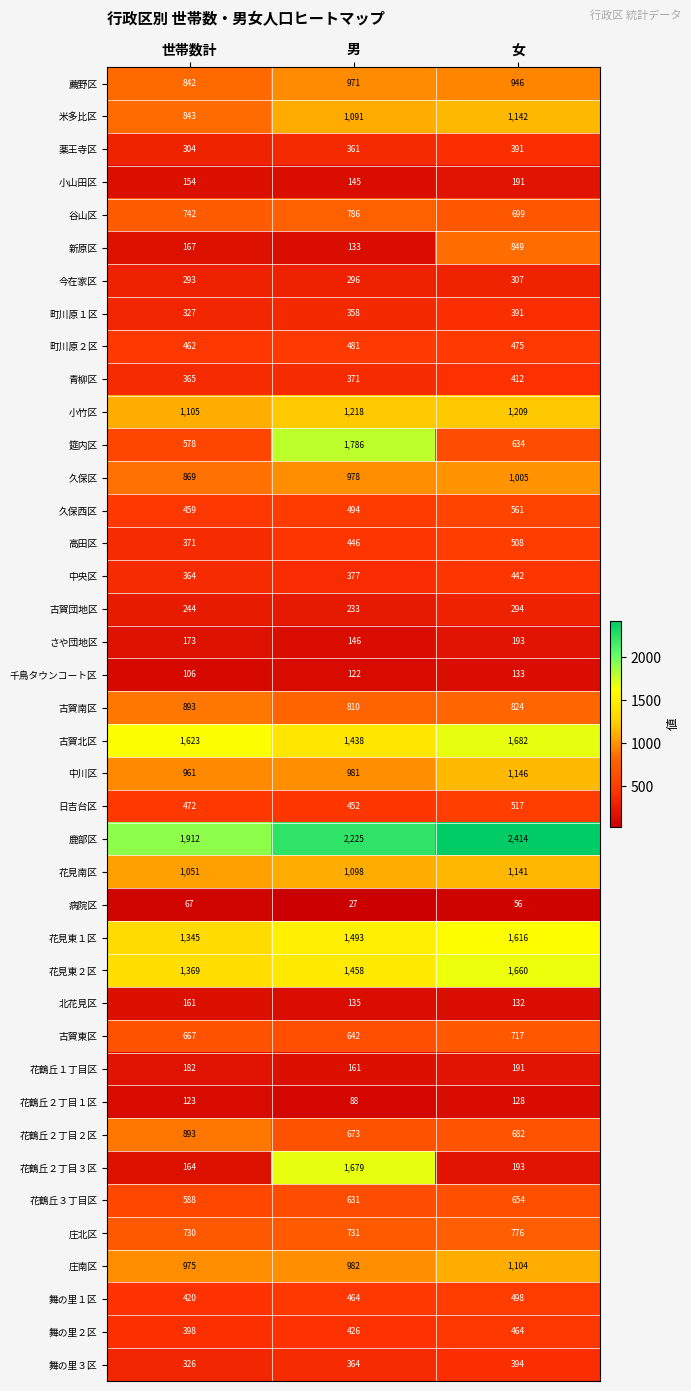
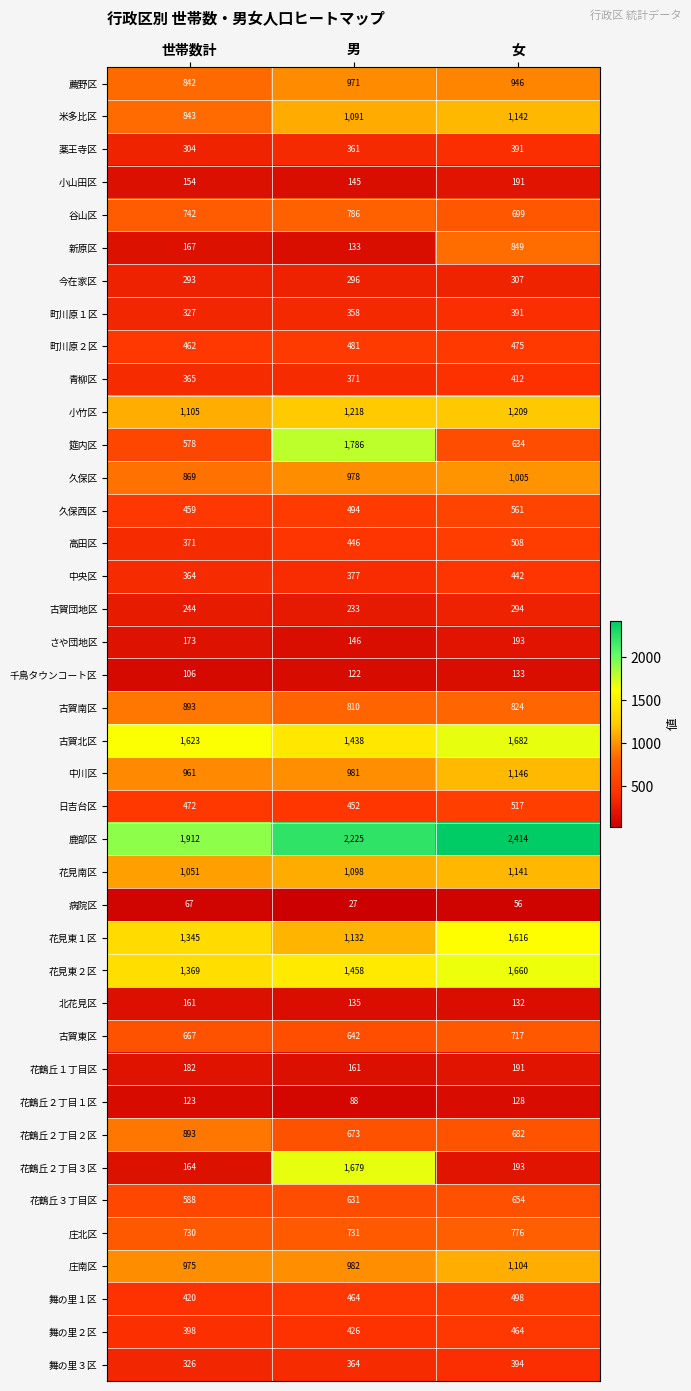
花見東１区, 男: 1,493 -> 1,132
